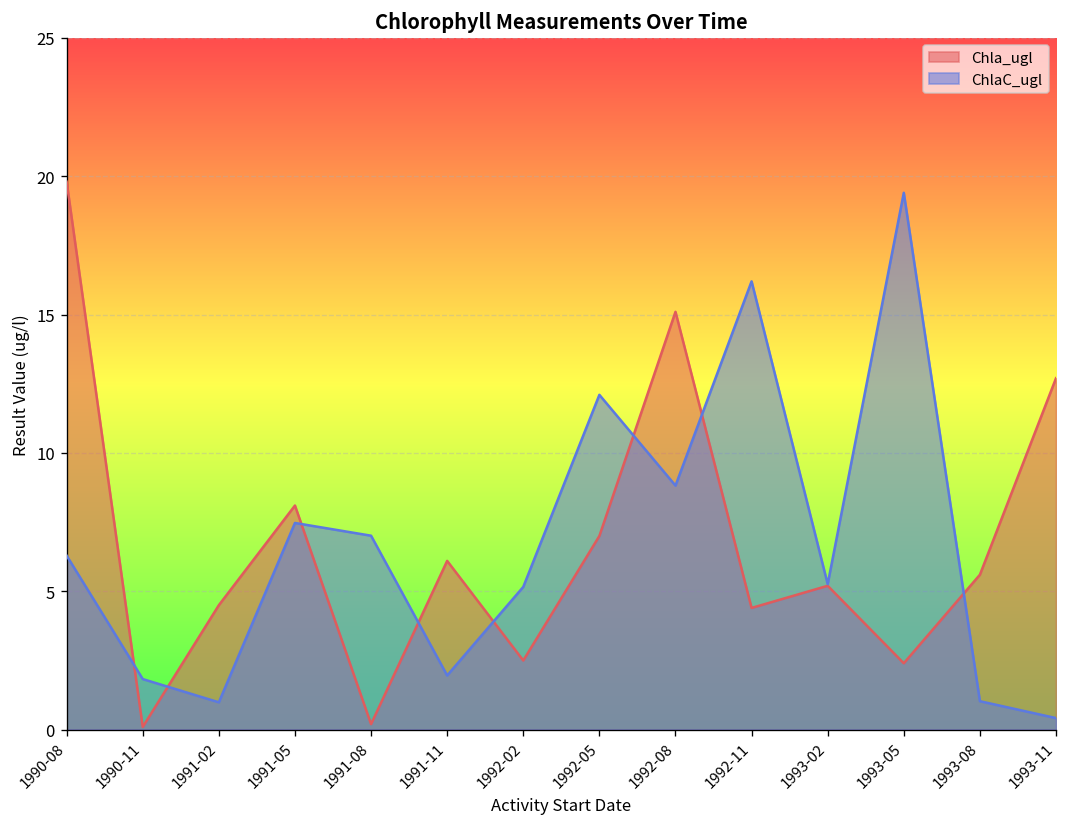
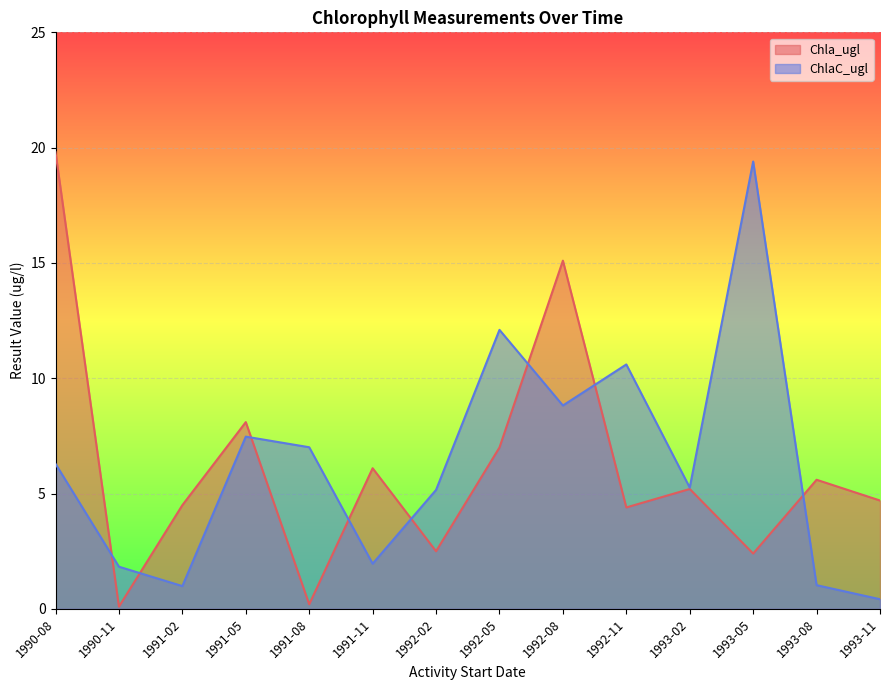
ChlaC_ugl, 1992-11: 16.2 -> 10.6
Chla_ugl, 1993-11: 12.7 -> 4.7
